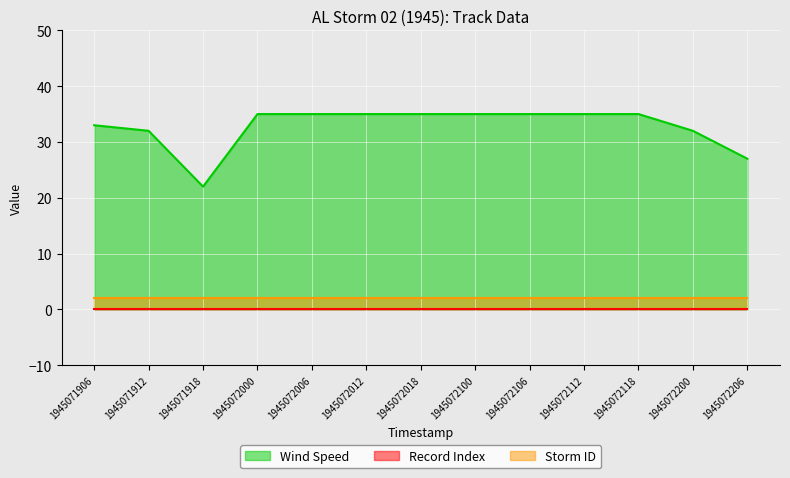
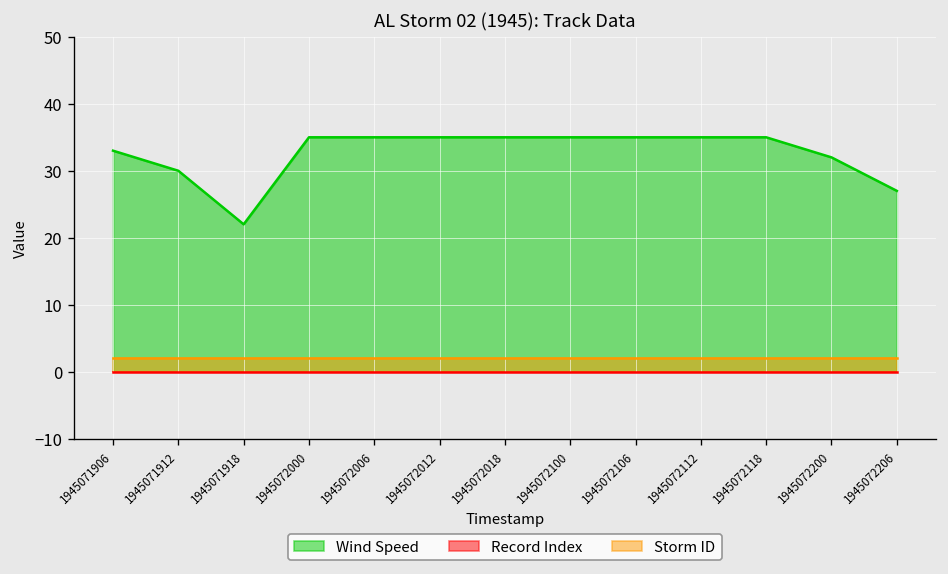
Wind Speed, 1945071912: 32 -> 30
